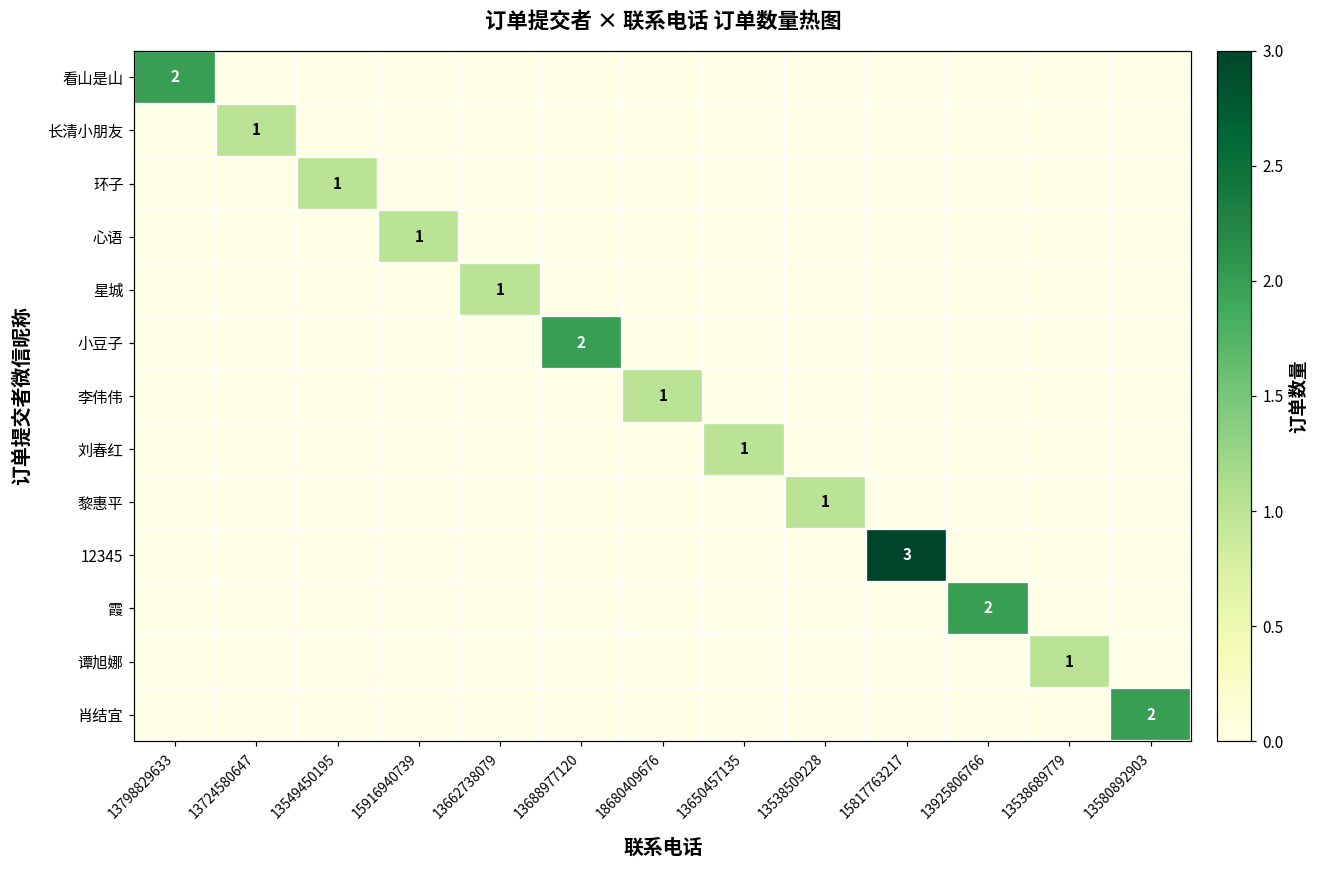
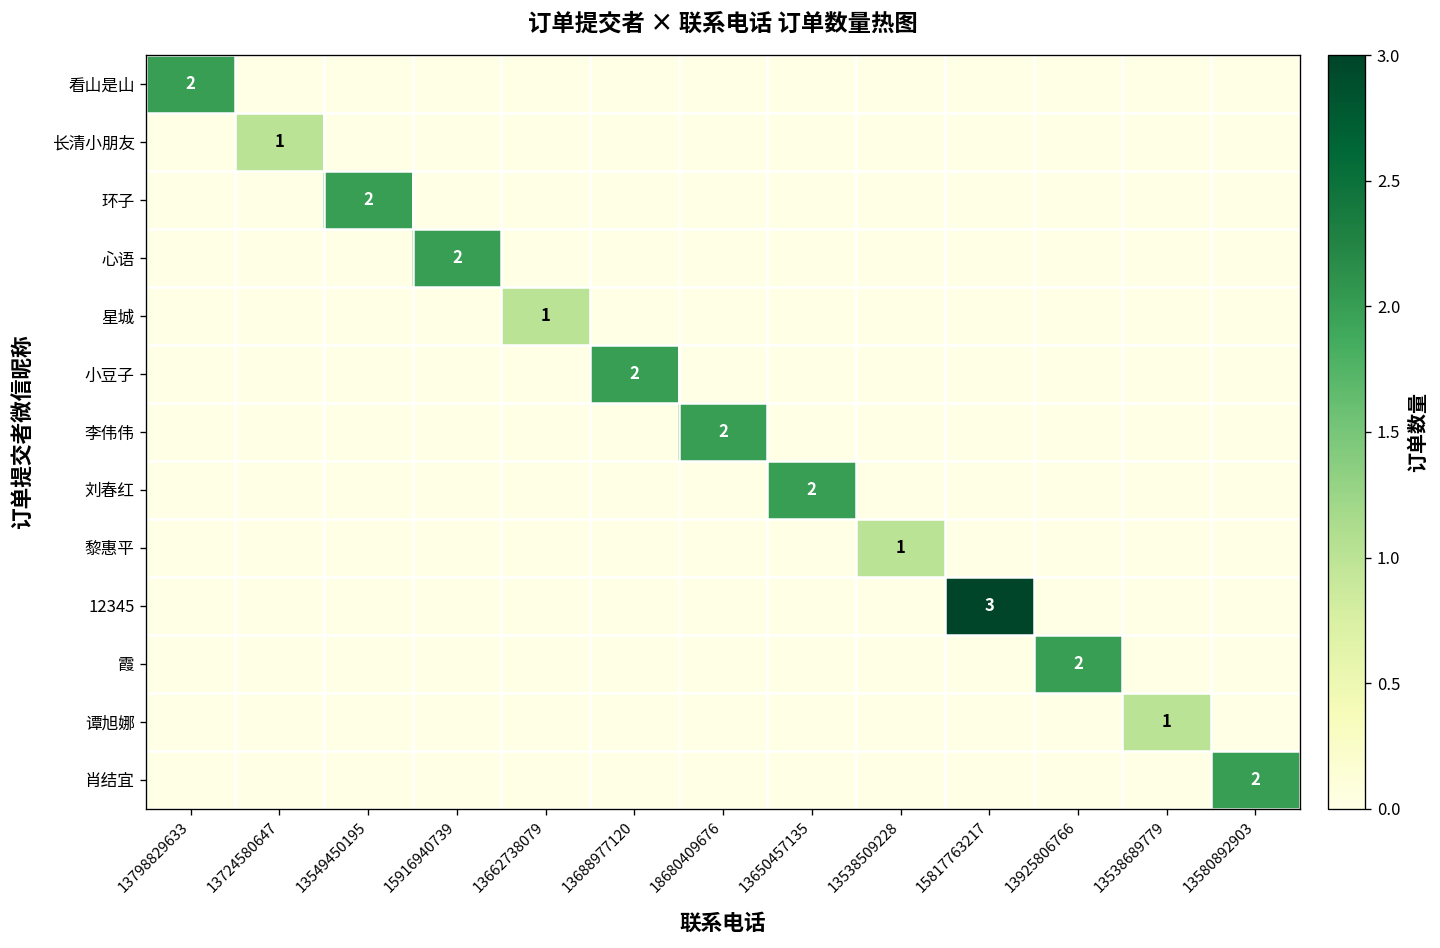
环子, 13549450195: 1 -> 2
心语, 15916940739: 1 -> 2
李伟伟, 18680409676: 1 -> 2
刘春红, 13650457135: 1 -> 2
